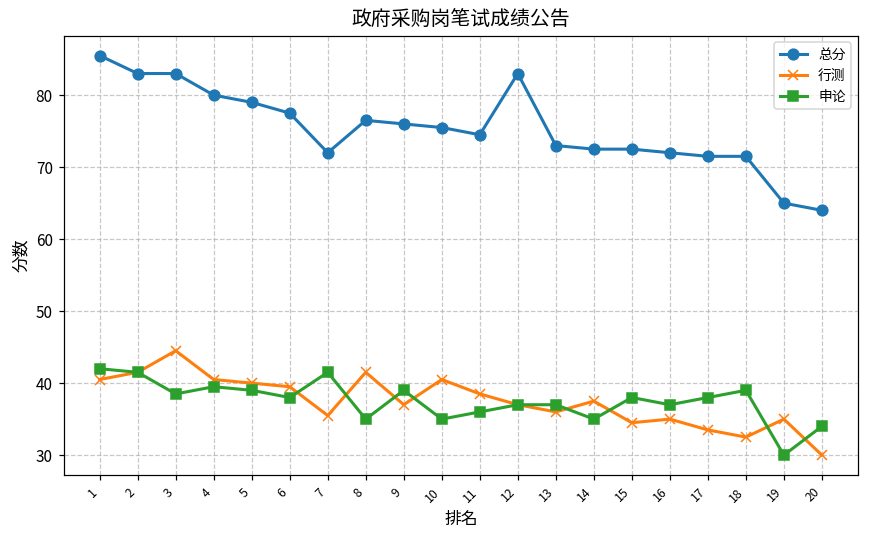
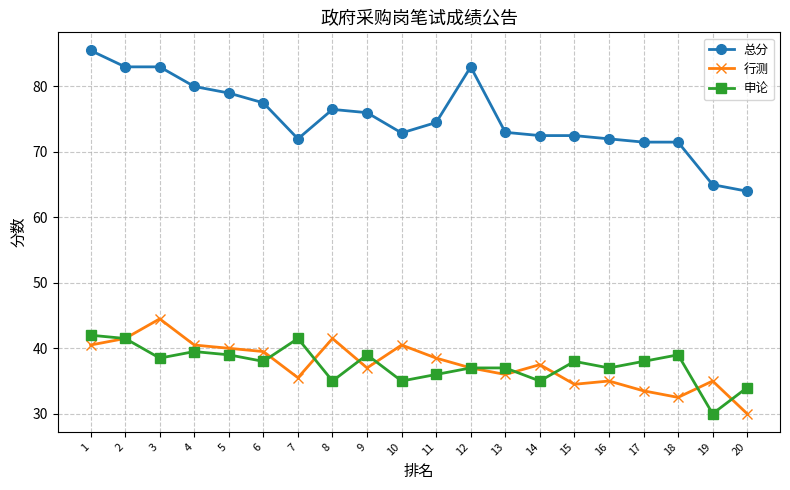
总分, 10: 76 -> 73
